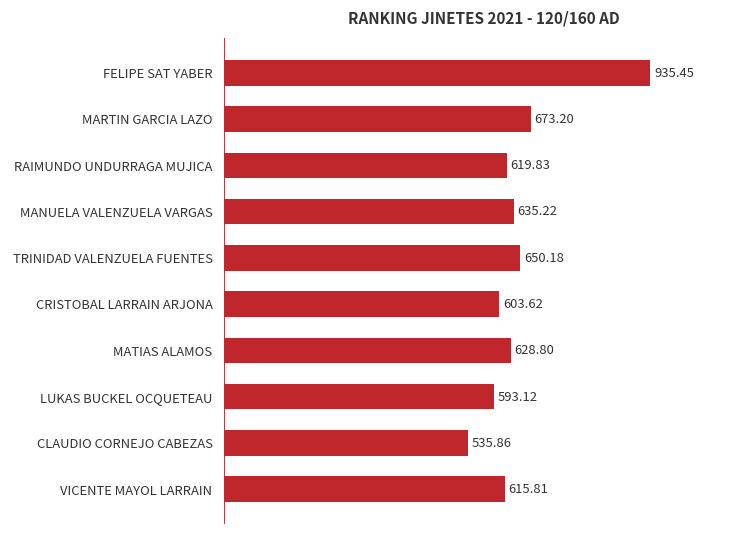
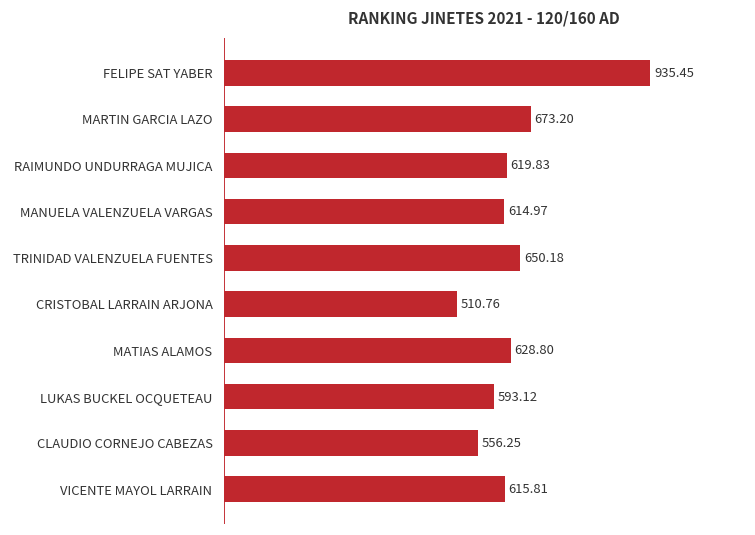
MANUELA VALENZUELA VARGAS: 635.22 -> 614.97
CRISTOBAL LARRAIN ARJONA: 603.62 -> 510.76
CLAUDIO CORNEJO CABEZAS: 535.86 -> 556.25
